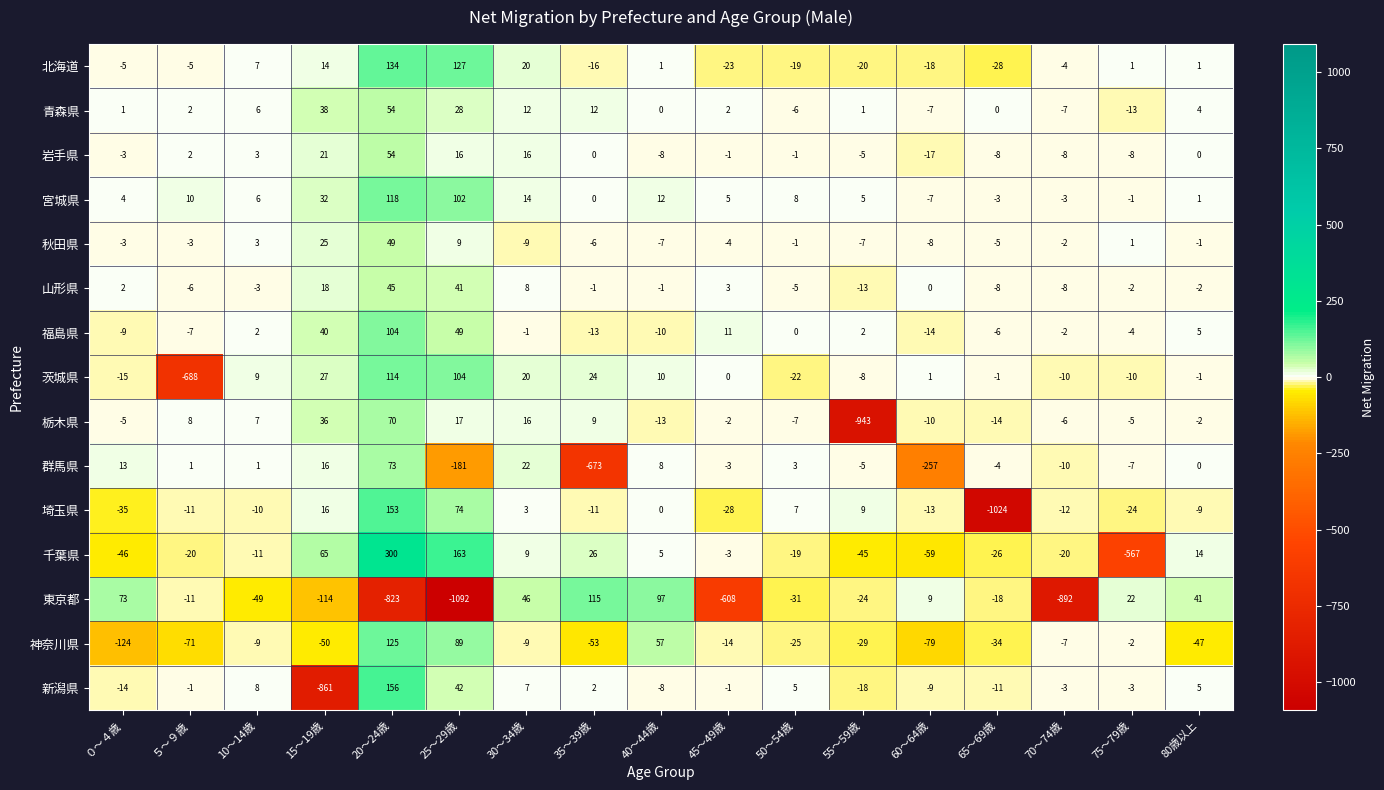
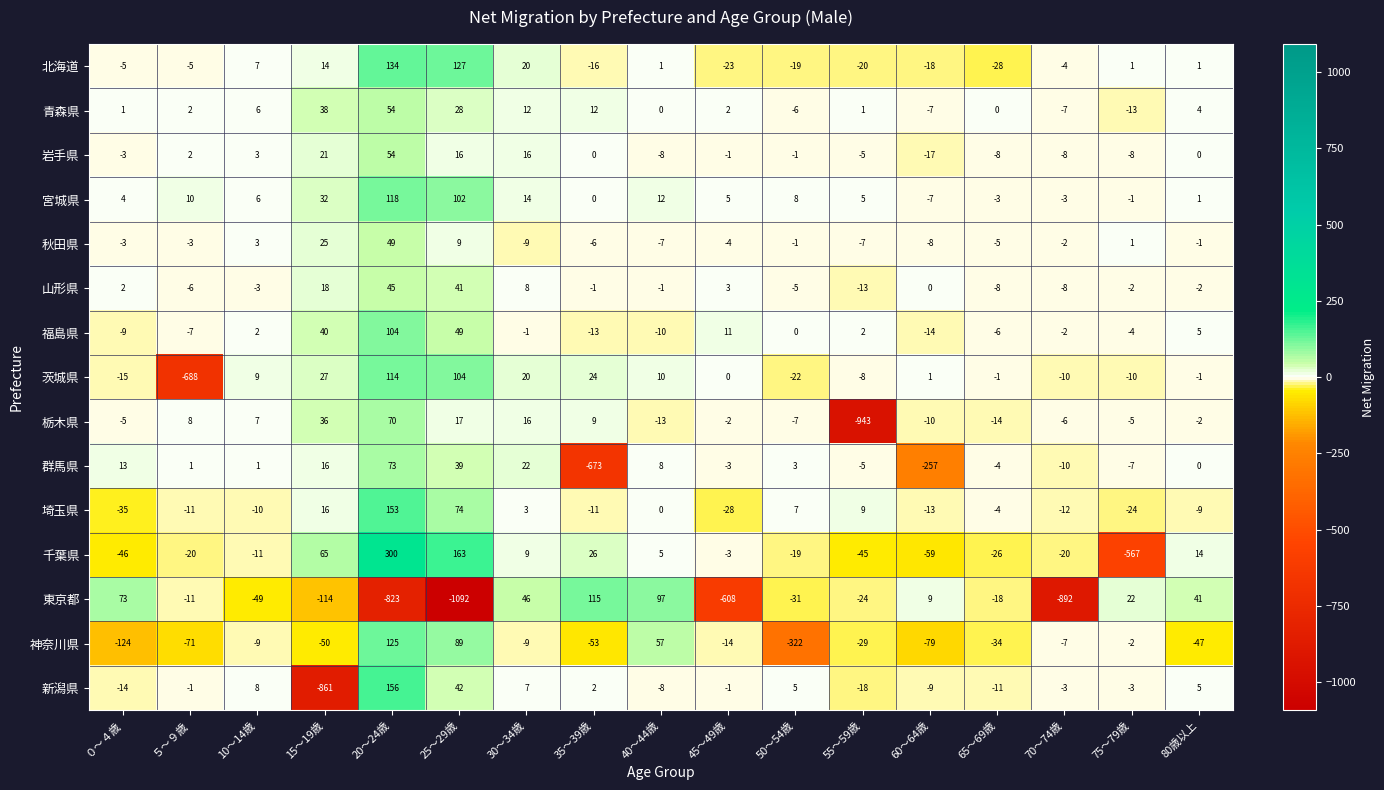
群馬県, 25～29歳: -181 -> 39
埼玉県, 65～69歳: -1024 -> -4
神奈川県, 50～54歳: -25 -> -322
